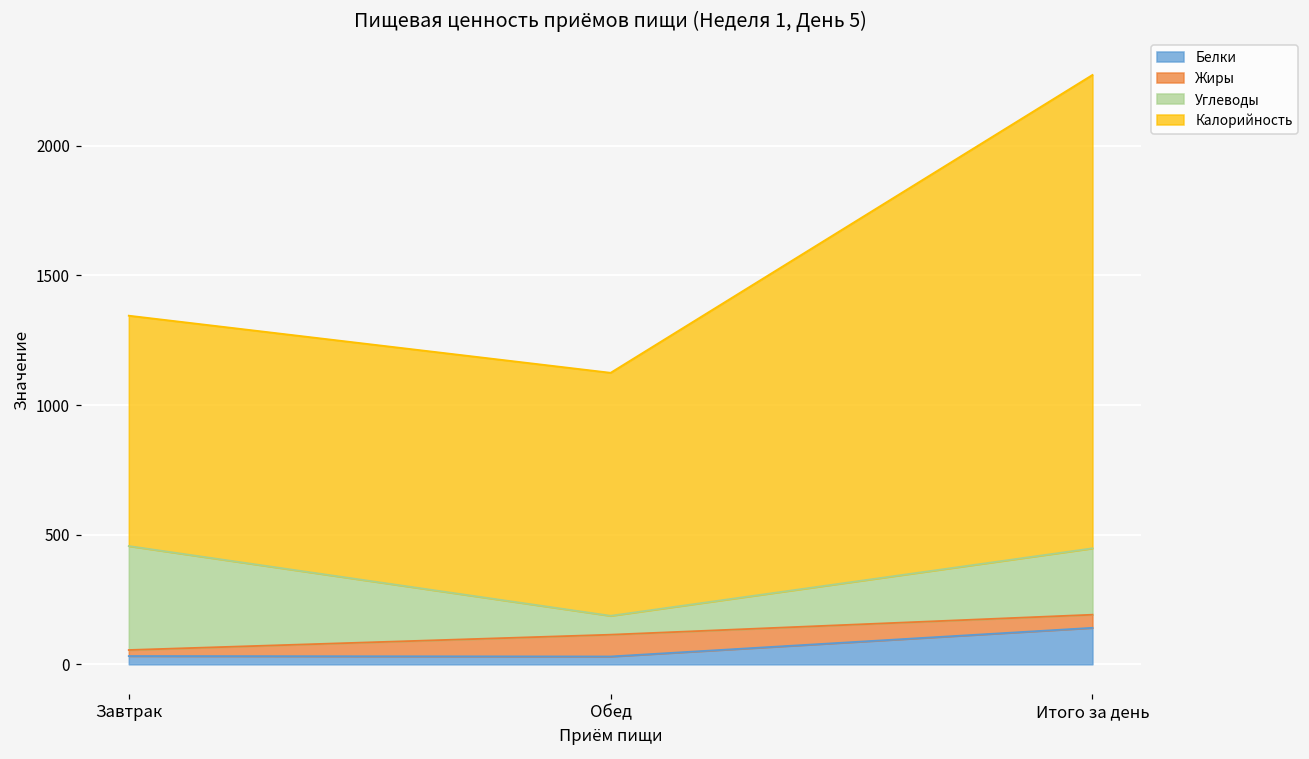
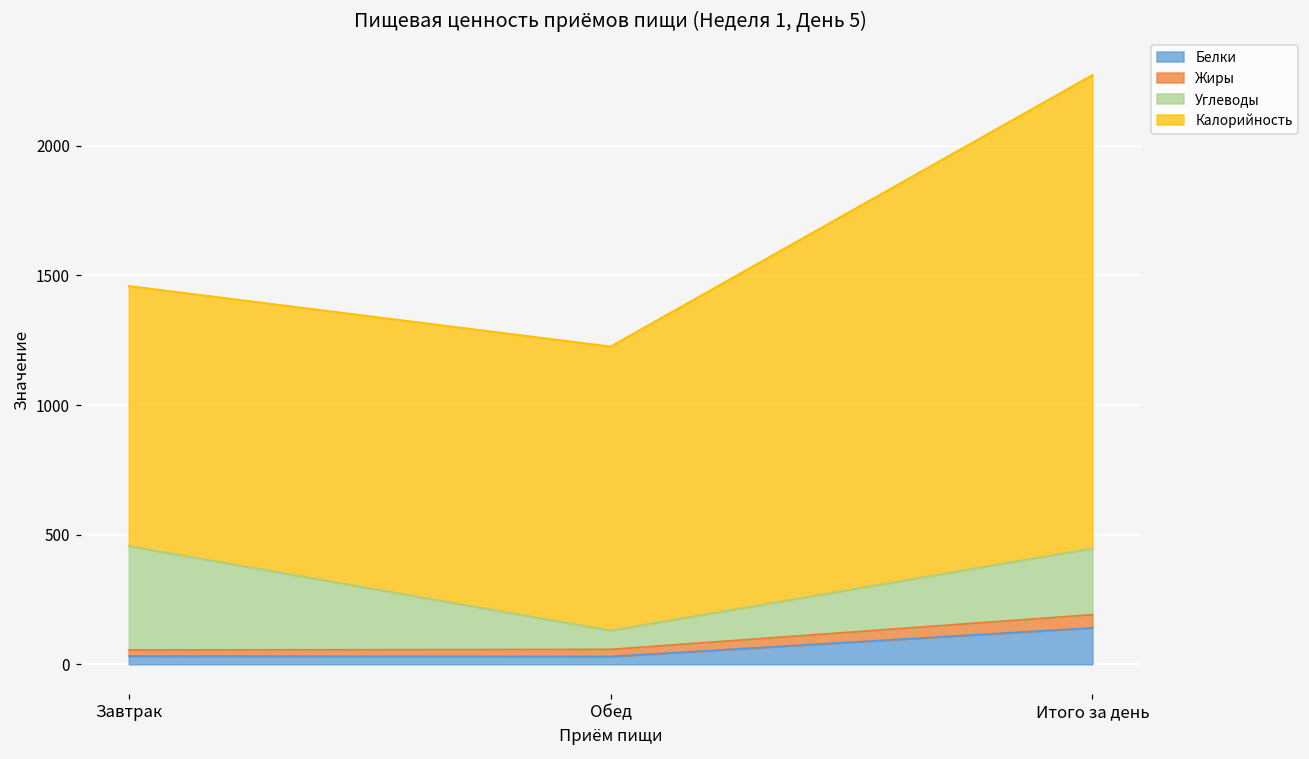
Калорийность, Завтрак: 890 -> 1000
Жиры, Обед: 80 -> 30
Калорийность, Обед: 940 -> 1100
